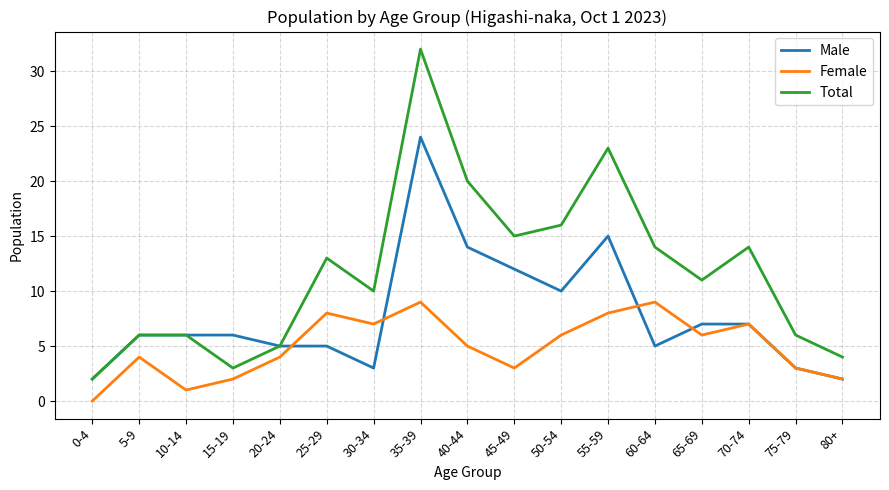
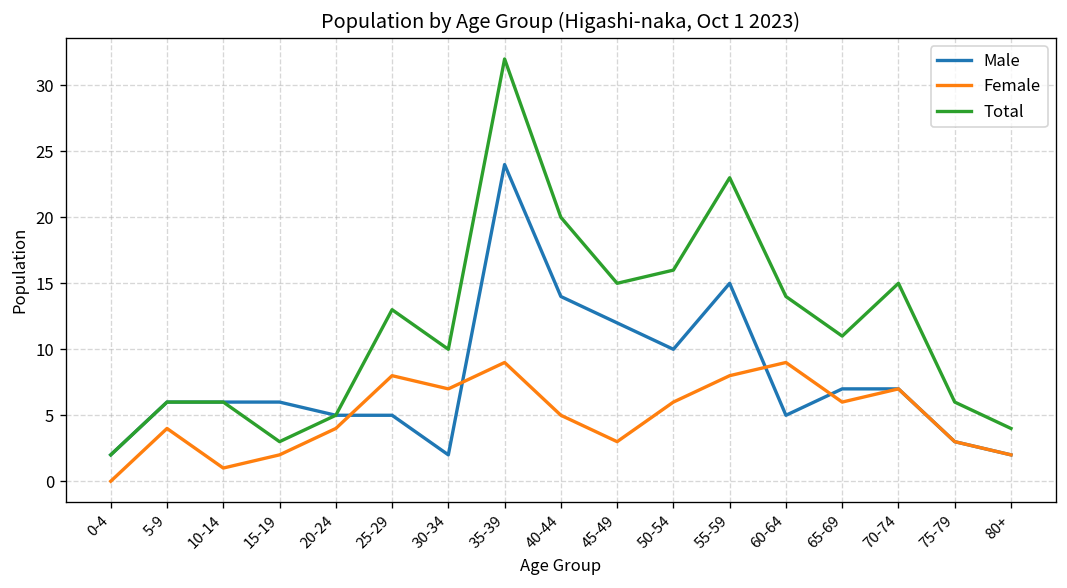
Male, 30-34: 3 -> 2
Total, 70-74: 14 -> 15
